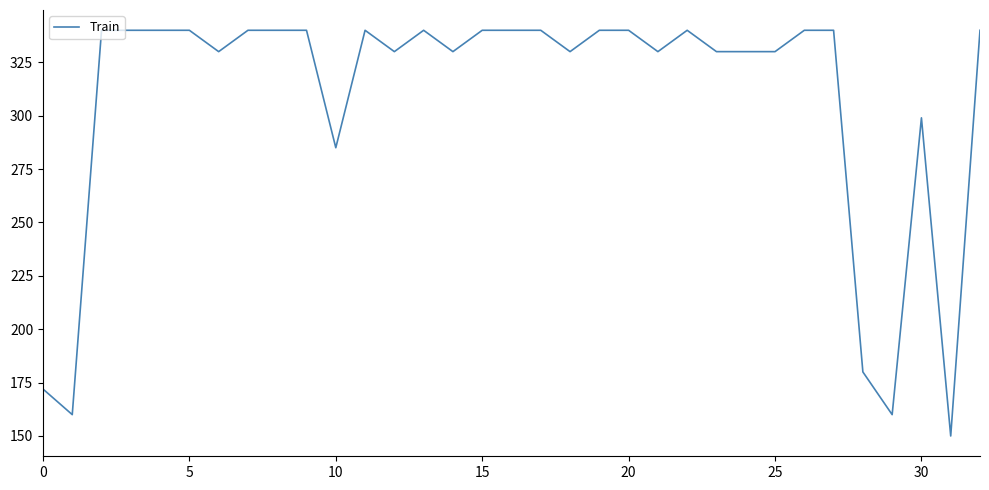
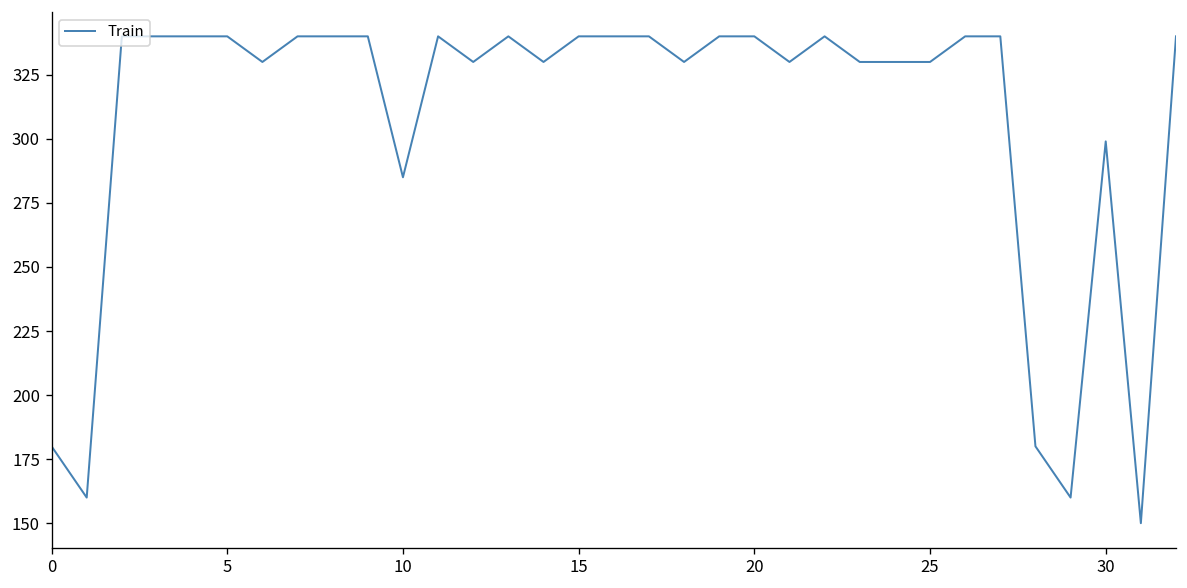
0: 172 -> 180
